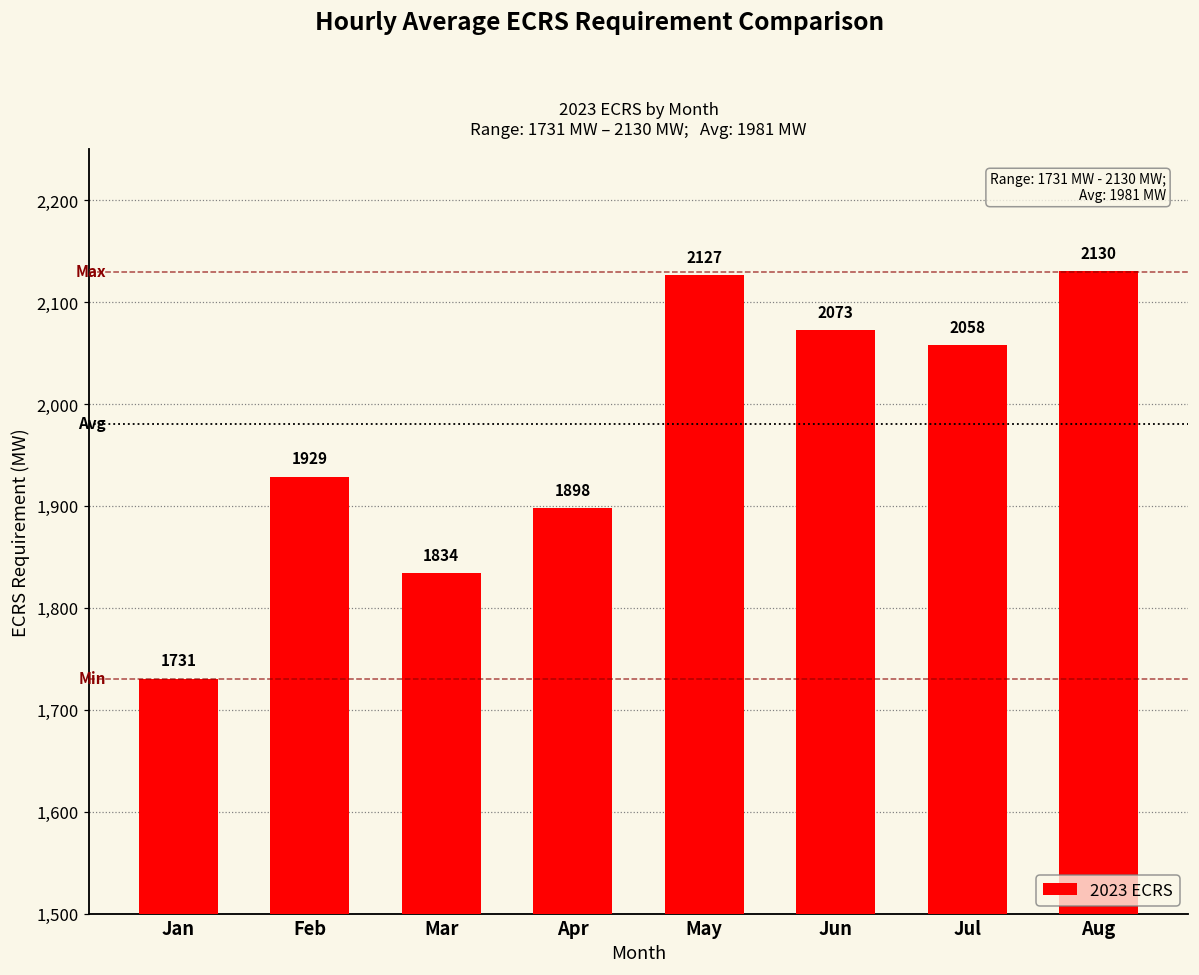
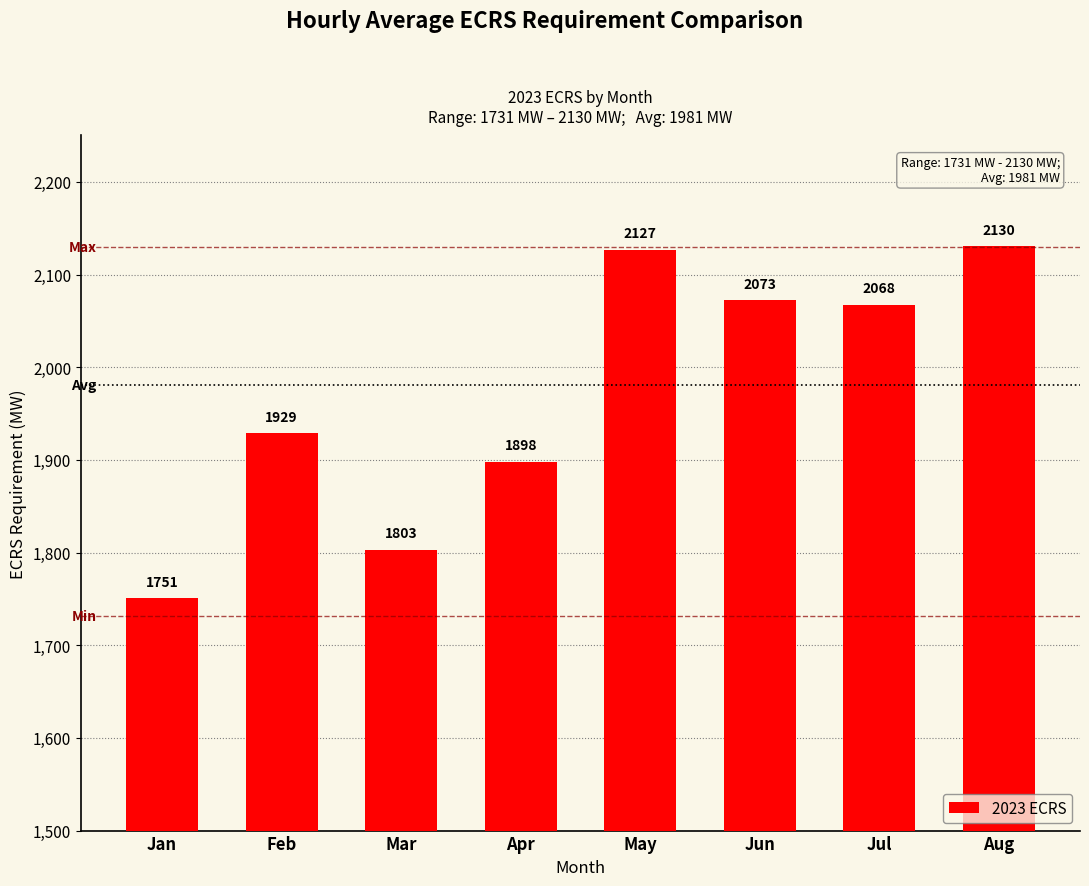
Jan: 1731 -> 1751
Mar: 1834 -> 1803
Jul: 2058 -> 2068
